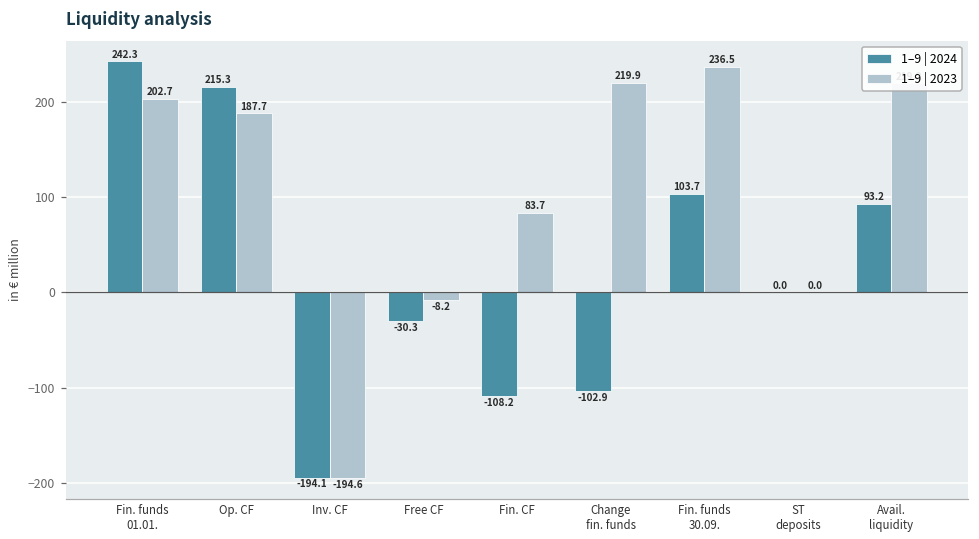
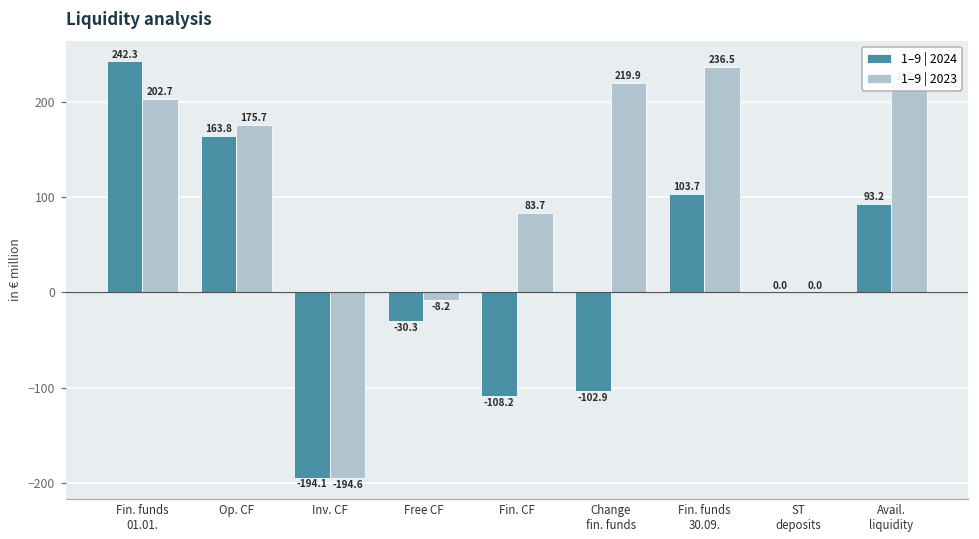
1–9 | 2024, Op. CF: 215.3 -> 163.8
1–9 | 2023, Op. CF: 187.7 -> 175.7
